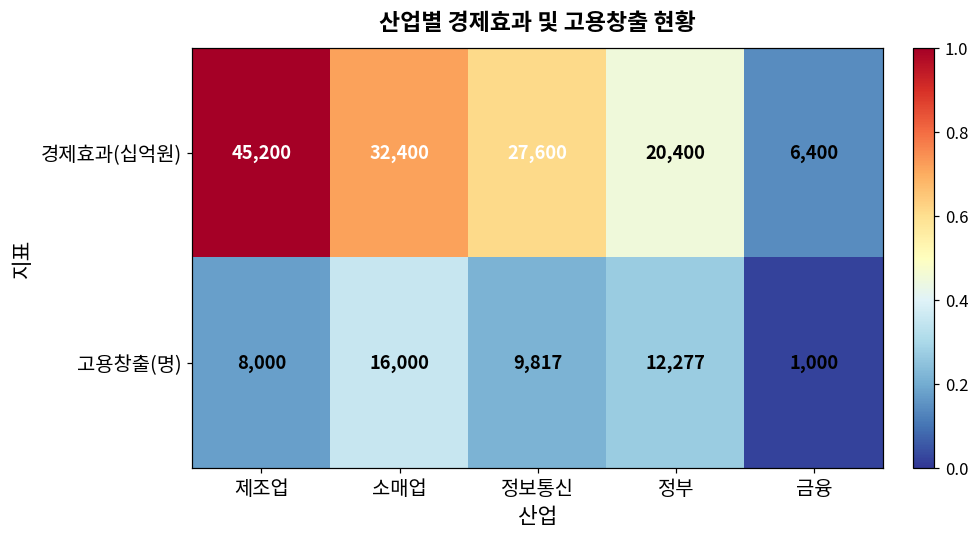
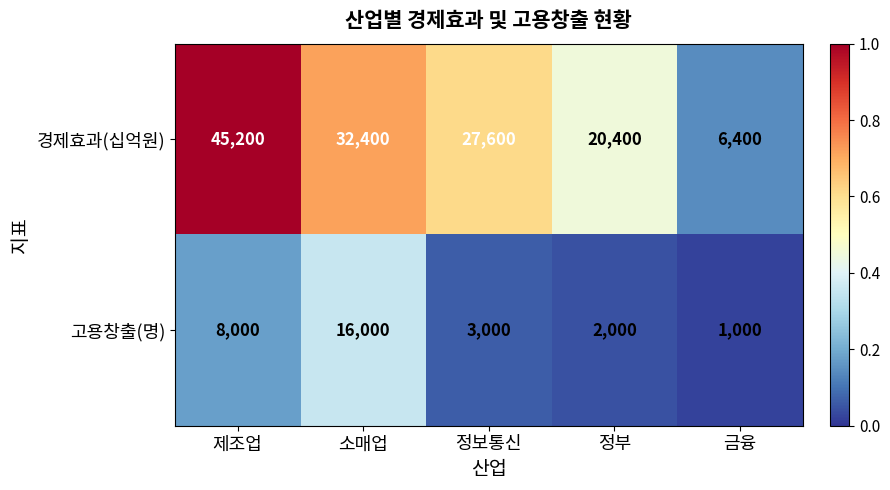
고용창출(명), 정보통신: 9,817 -> 3,000
고용창출(명), 정부: 12,277 -> 2,000
